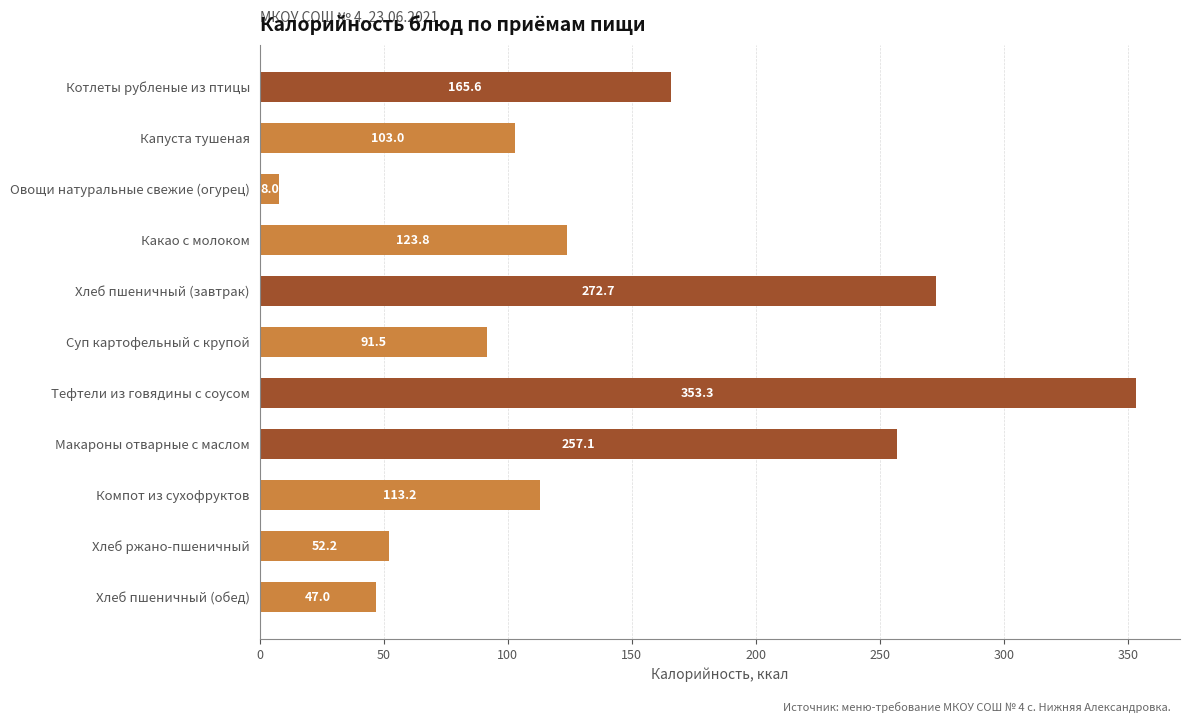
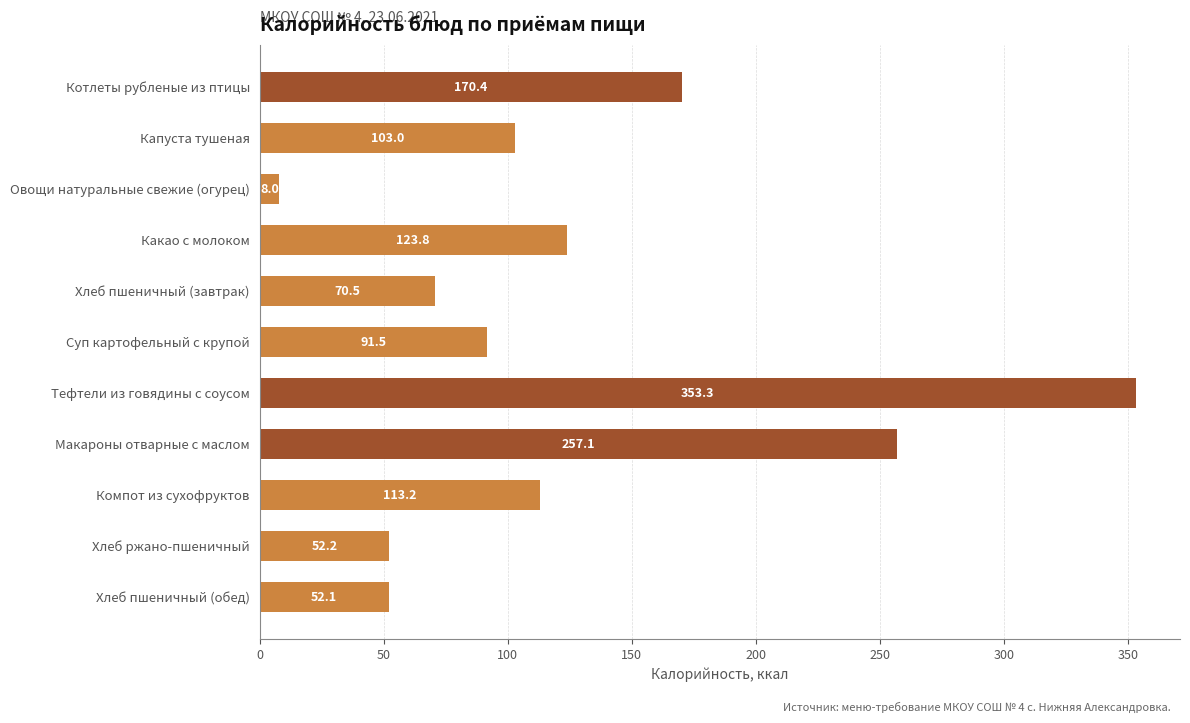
Котлеты рубленые из птицы: 165.6 -> 170.4
Хлеб пшеничный (завтрак): 272.7 -> 70.5
Хлеб пшеничный (обед): 47.0 -> 52.1
